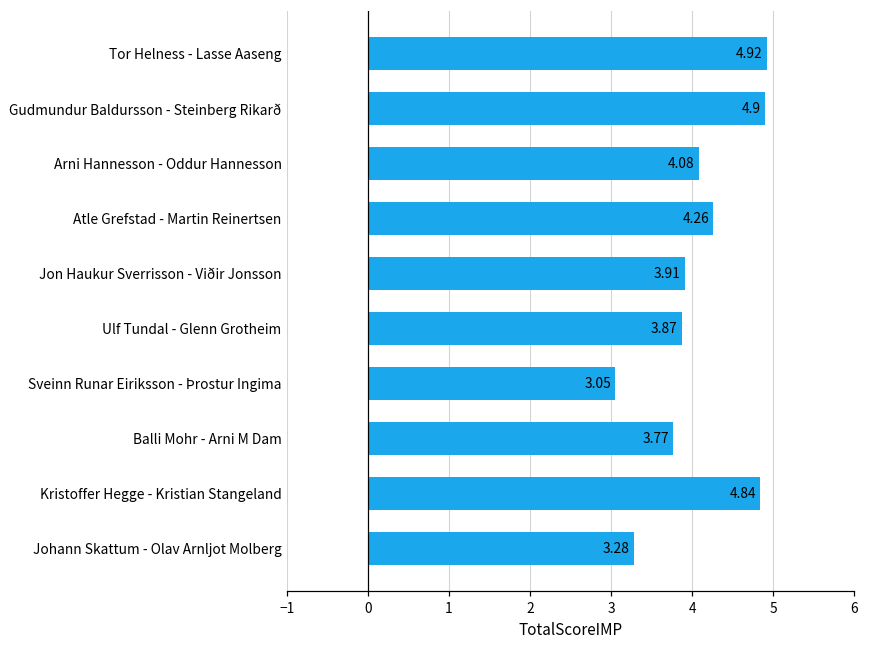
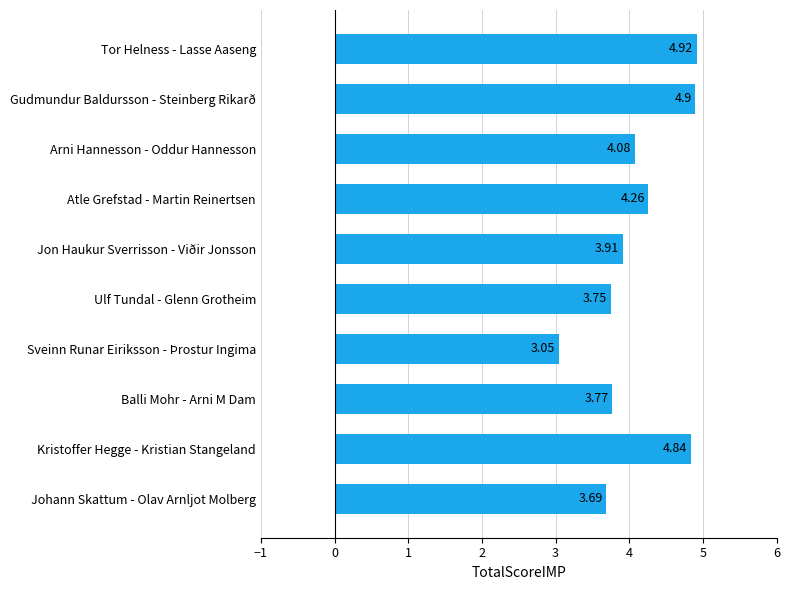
Ulf Tundal - Glenn Grotheim: 3.87 -> 3.75
Johann Skattum - Olav Arnljot Molberg: 3.28 -> 3.69
